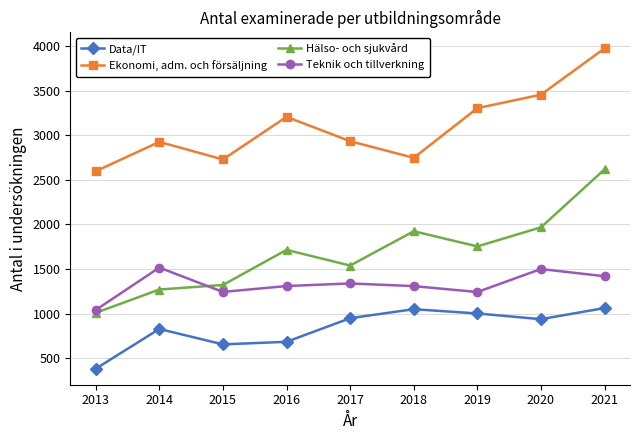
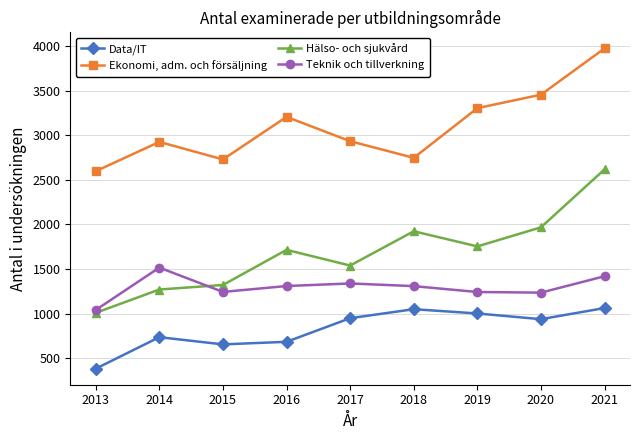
Data/IT, 2014: 800 -> 700
Teknik och tillverkning, 2020: 1500 -> 1200
